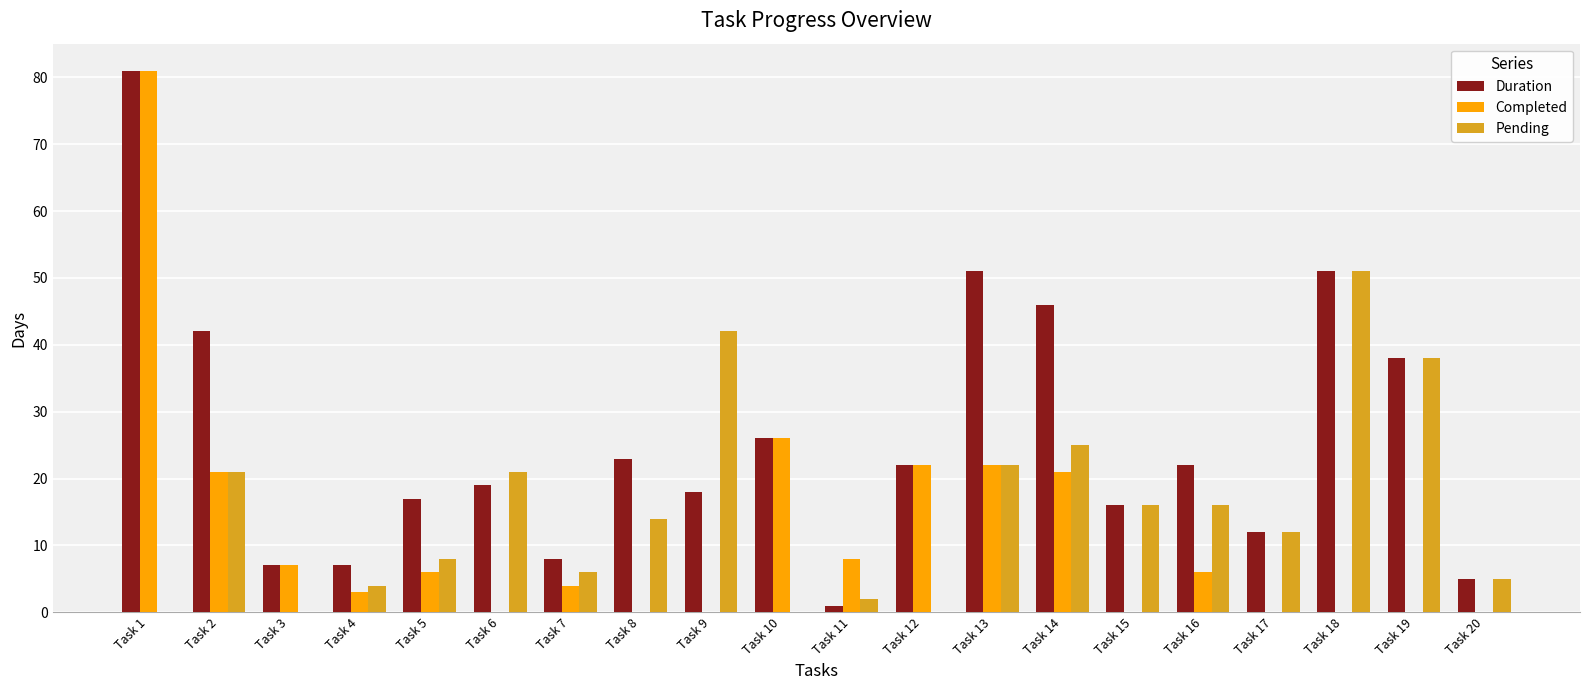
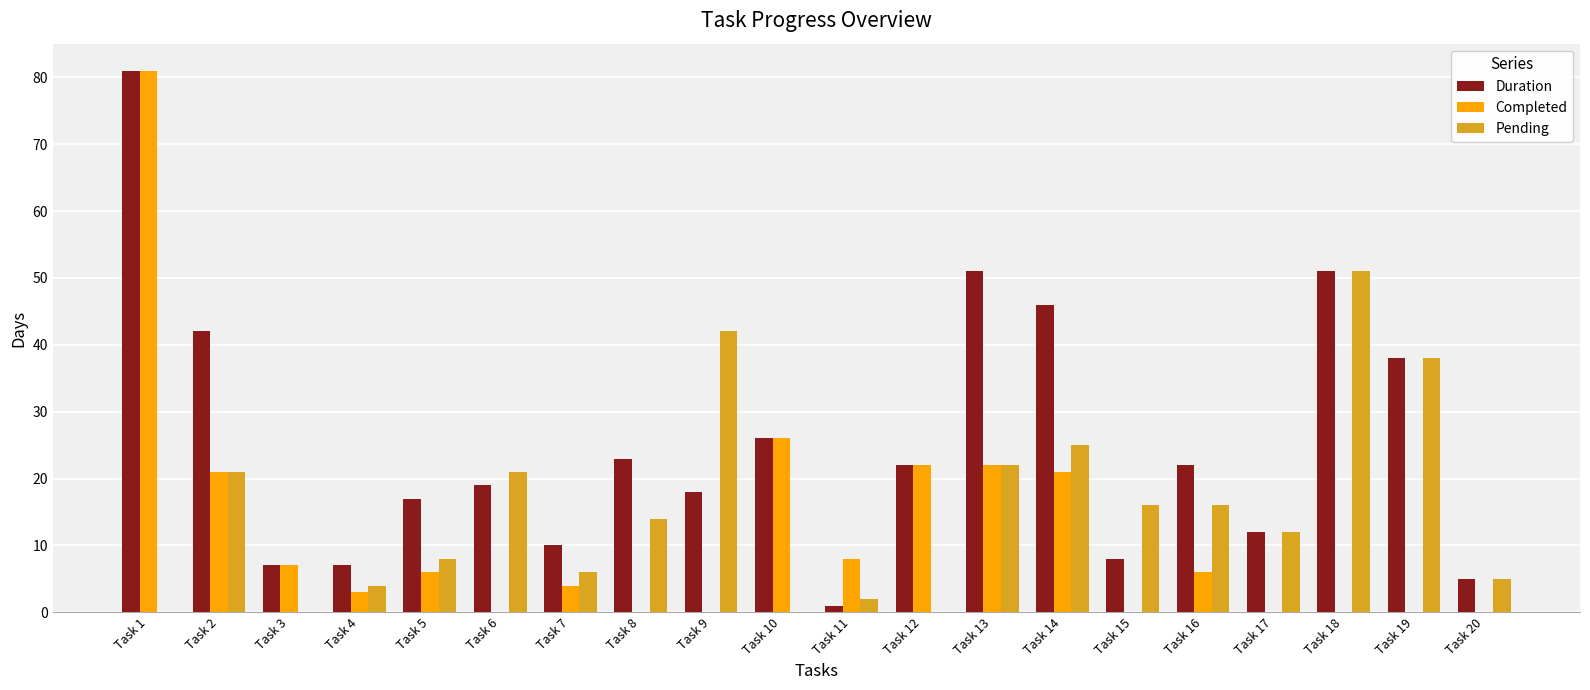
Duration, Task 7: 8 -> 10
Duration, Task 15: 16 -> 8
